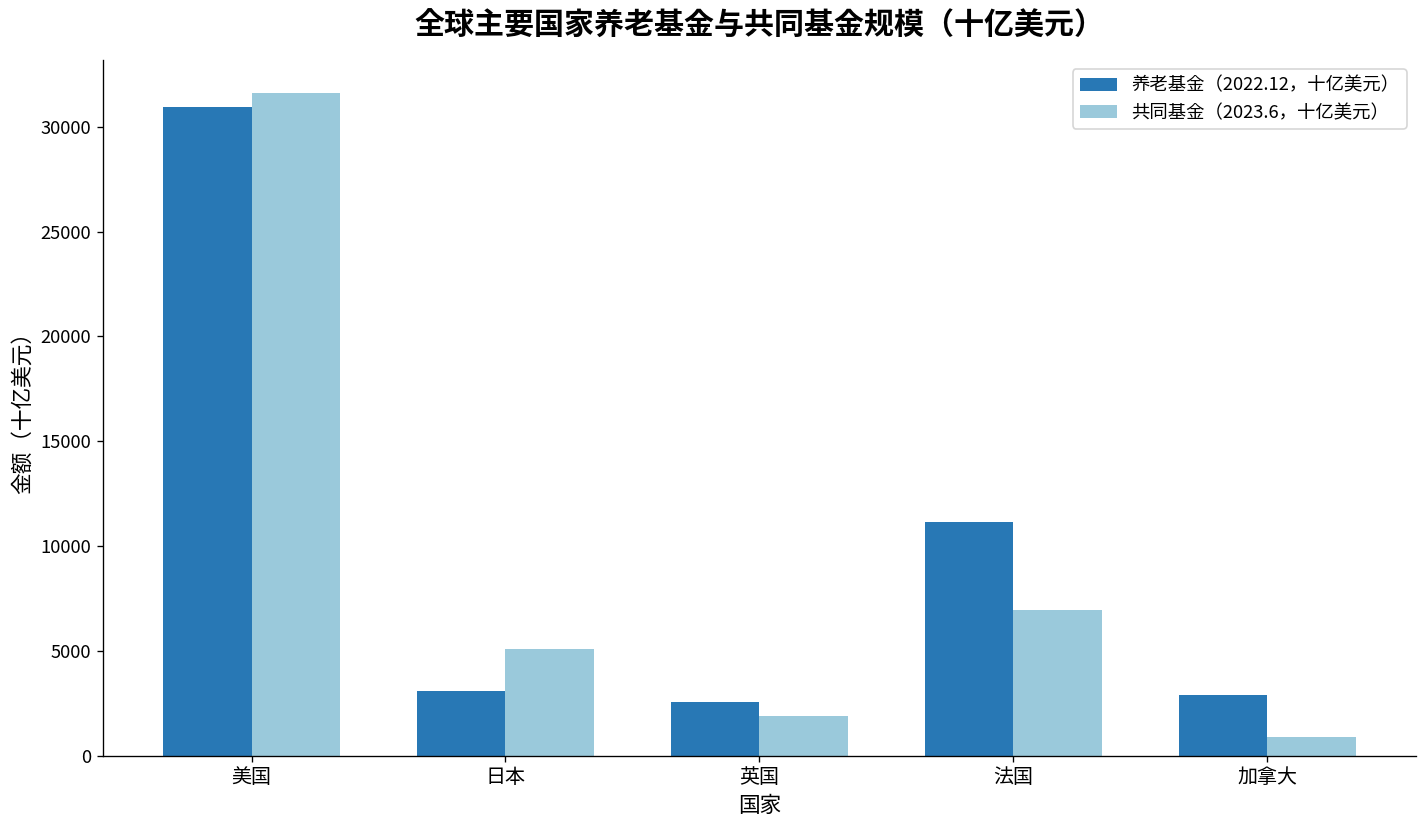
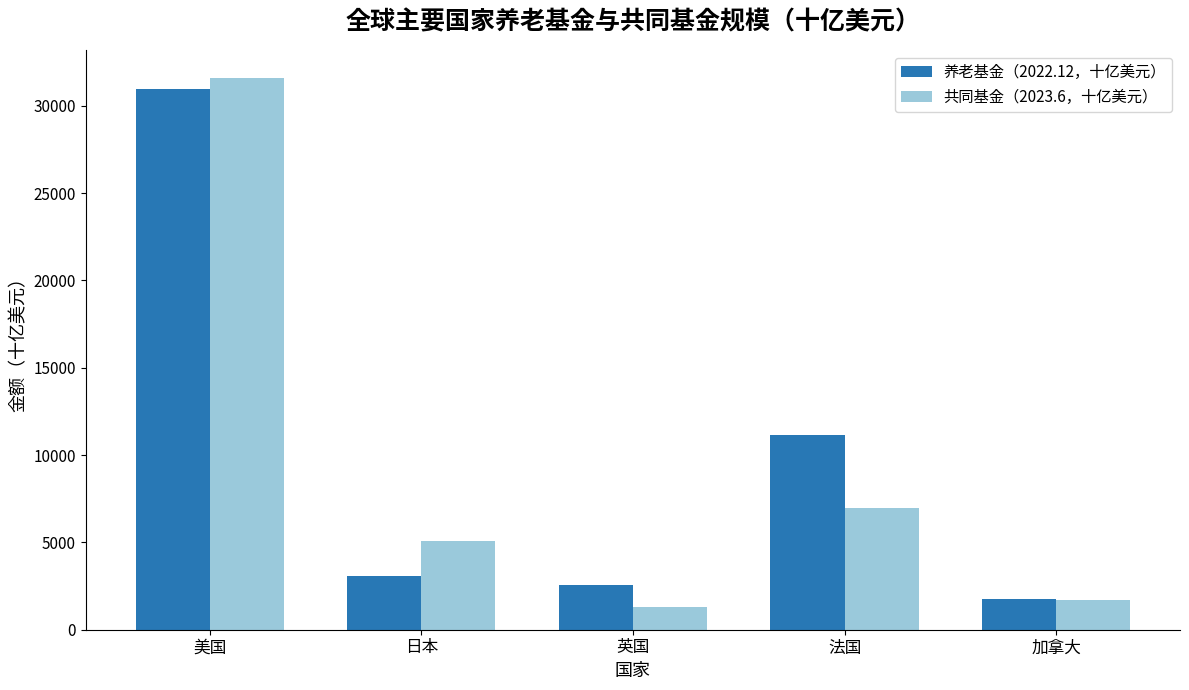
共同基金（2023.6，十亿美元）, 英国: 1900 -> 1300
养老基金（2022.12，十亿美元）, 加拿大: 2900 -> 1700
共同基金（2023.6，十亿美元）, 加拿大: 900 -> 1700
